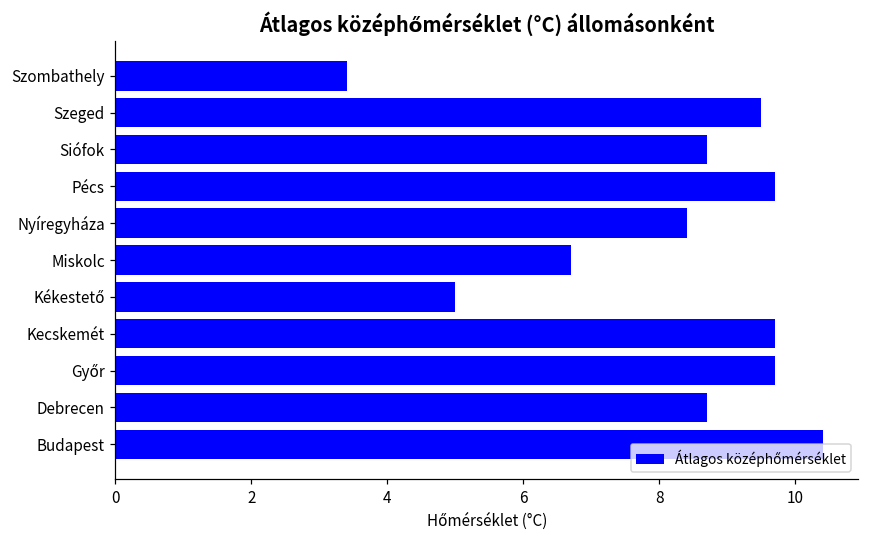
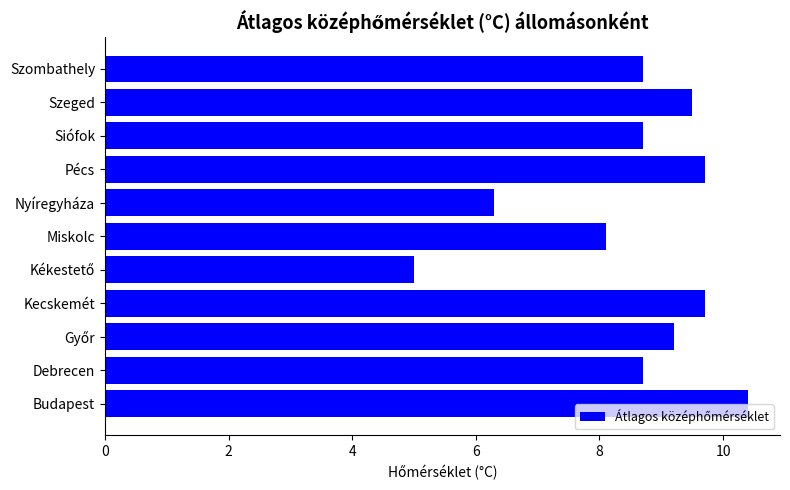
Szombathely: 3.4 -> 8.7
Nyíregyháza: 8.4 -> 6.3
Miskolc: 6.7 -> 8.1
Győr: 9.7 -> 9.2
